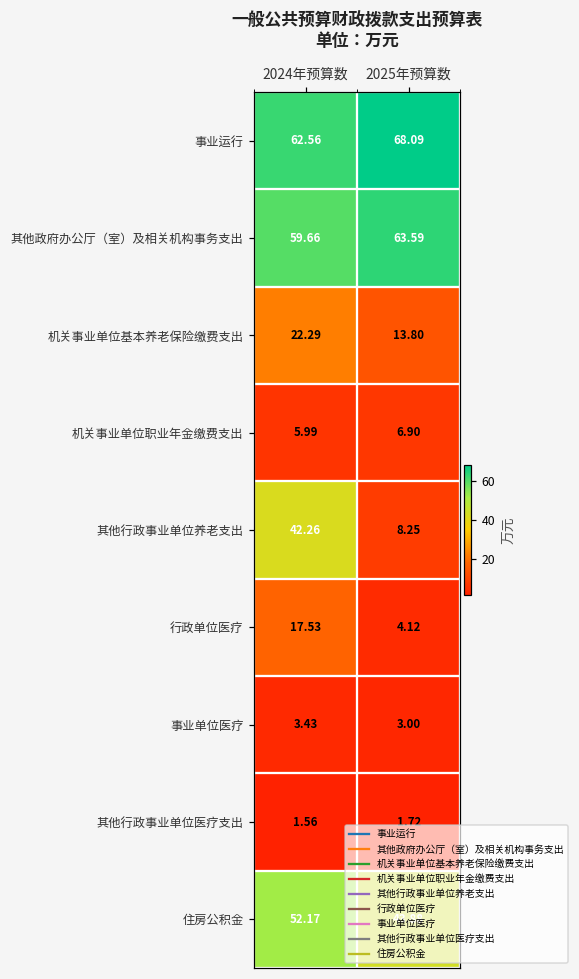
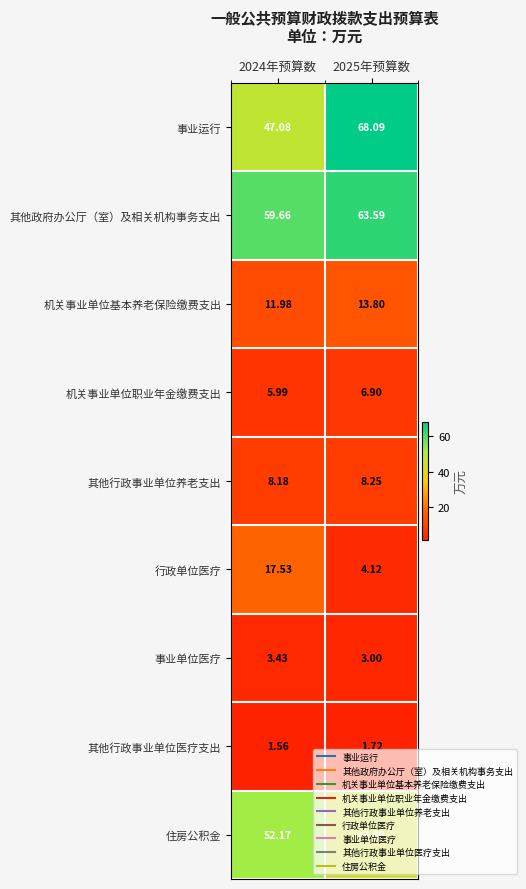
事业运行, 2024年预算数: 62.56 -> 47.08
机关事业单位基本养老保险缴费支出, 2024年预算数: 22.29 -> 11.98
其他行政事业单位养老支出, 2024年预算数: 42.26 -> 8.18
